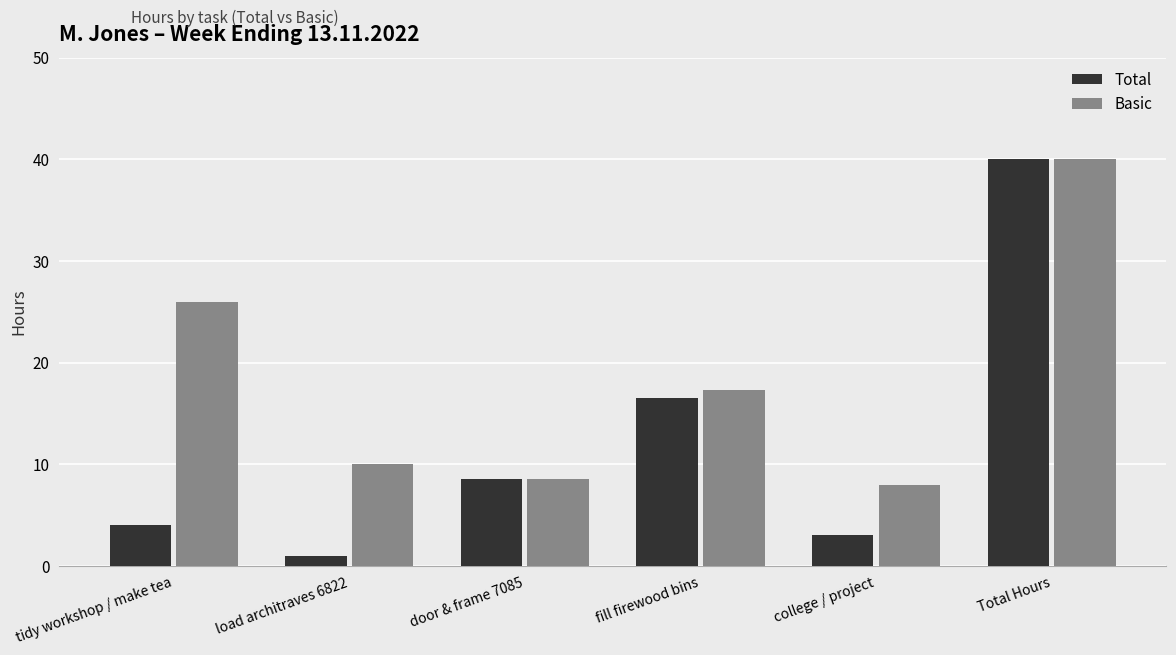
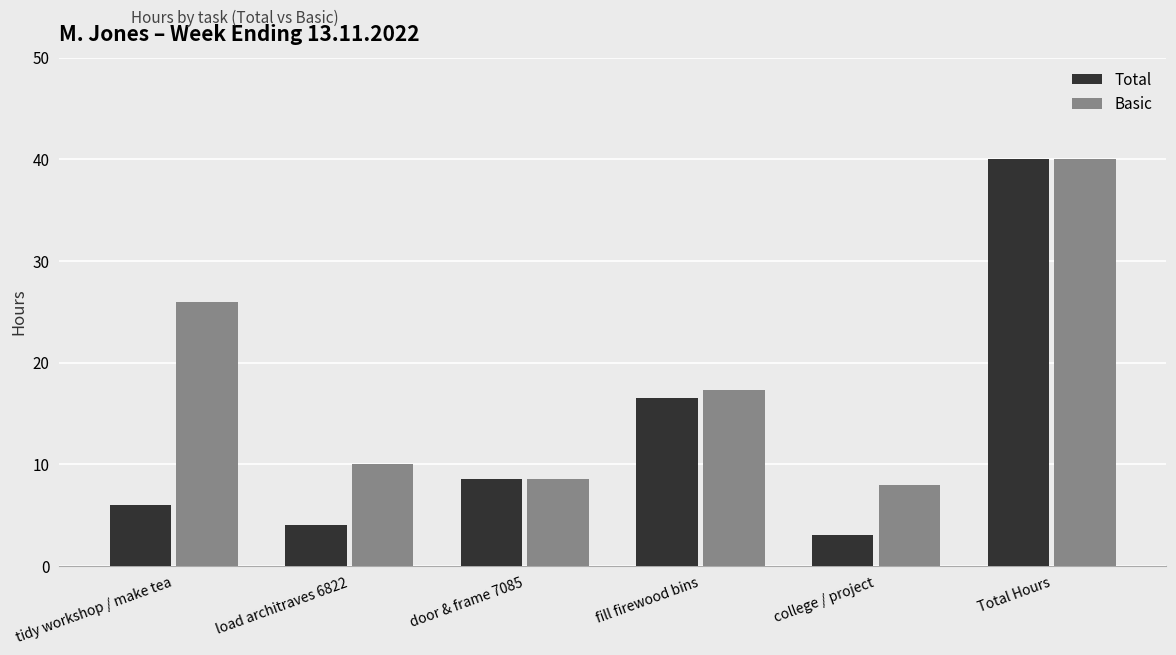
Total, tidy workshop / make tea: 4 -> 6
Total, load architraves 6822: 1 -> 4
